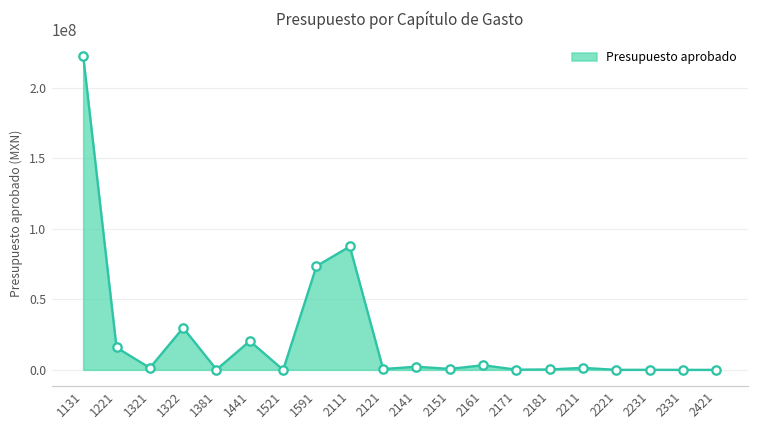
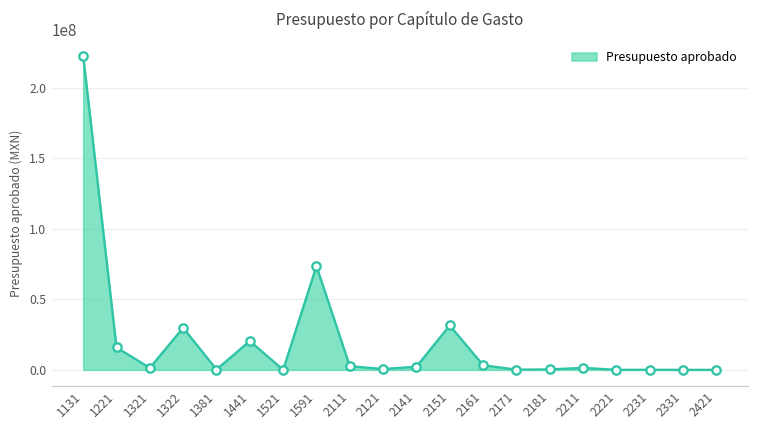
2111: 87000000 -> 3000000
2151: 1000000 -> 31000000
